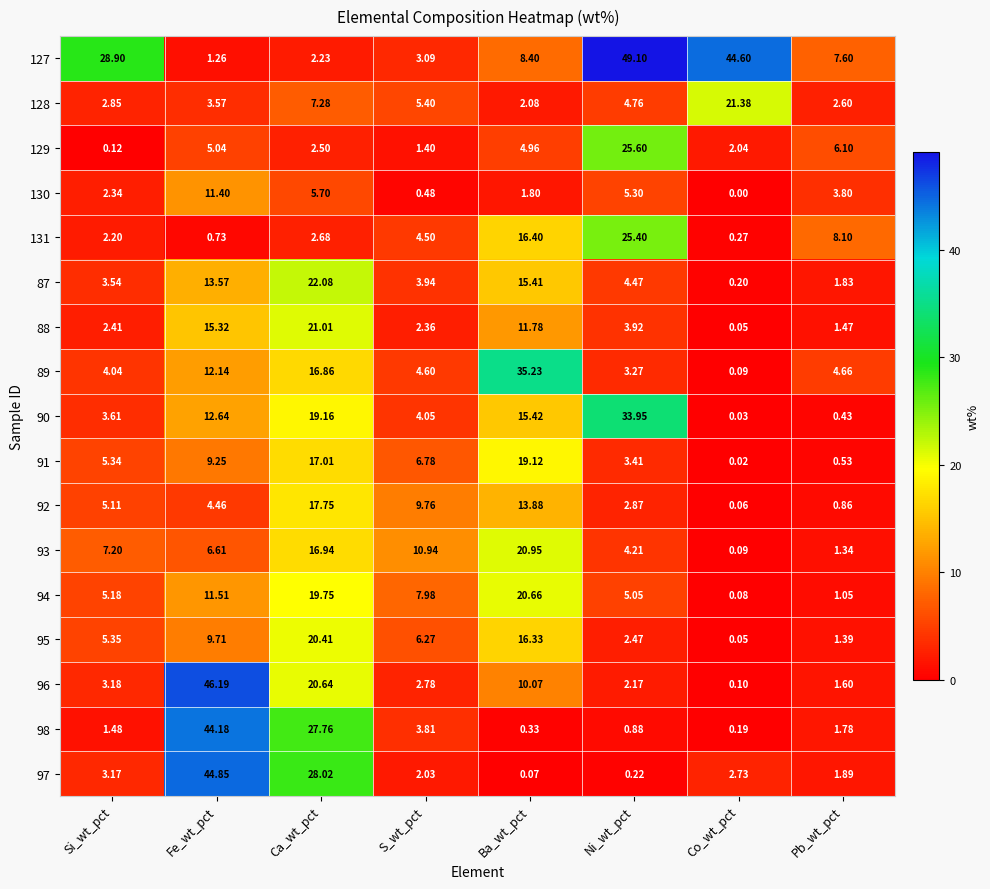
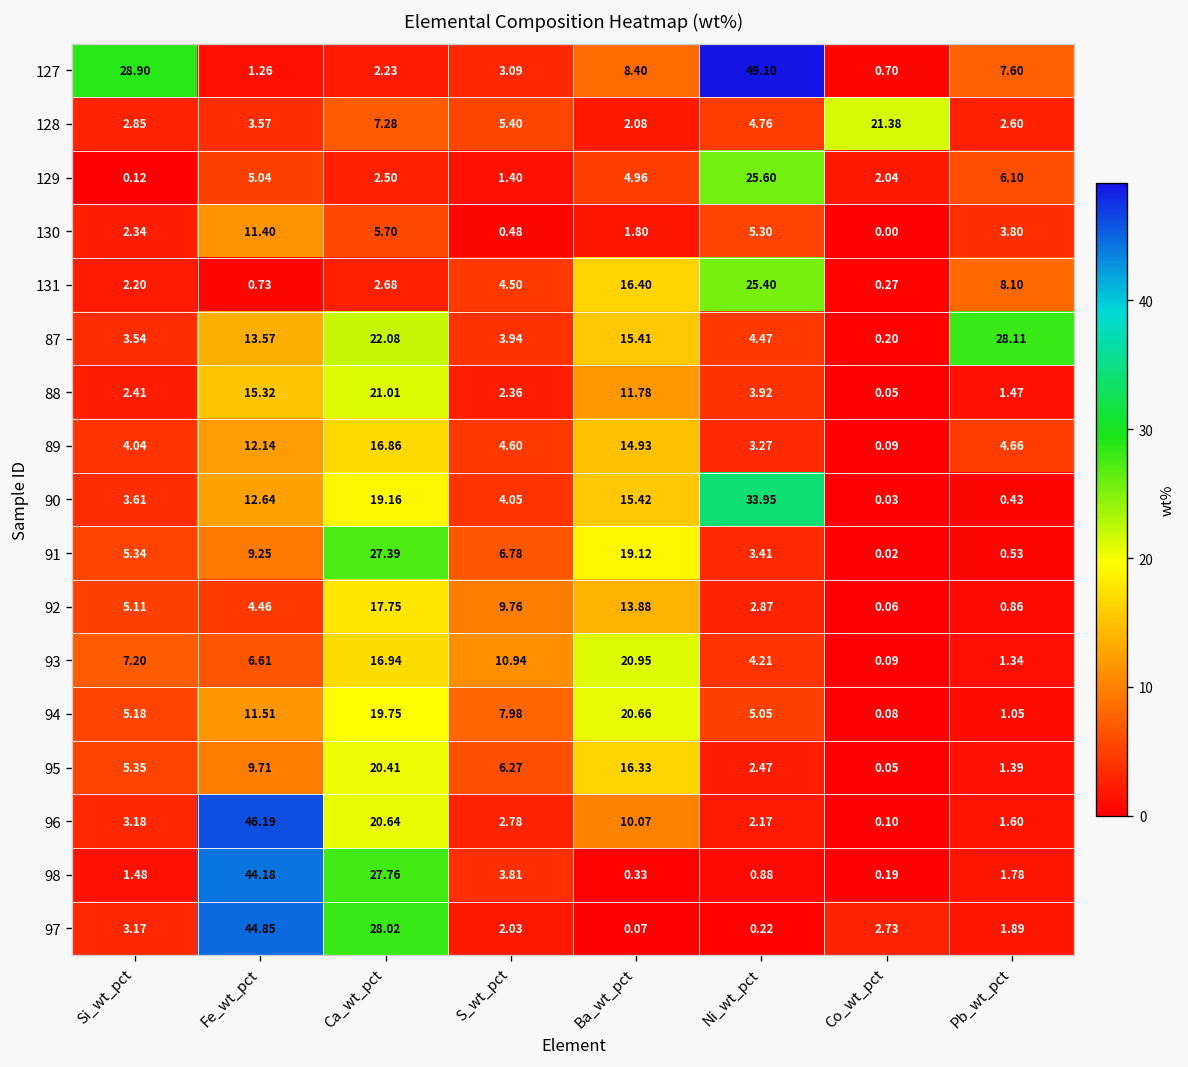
127, Co_wt_pct: 44.60 -> 0.70
87, Pb_wt_pct: 1.83 -> 28.11
89, Ba_wt_pct: 35.23 -> 14.93
91, Ca_wt_pct: 17.01 -> 27.39
